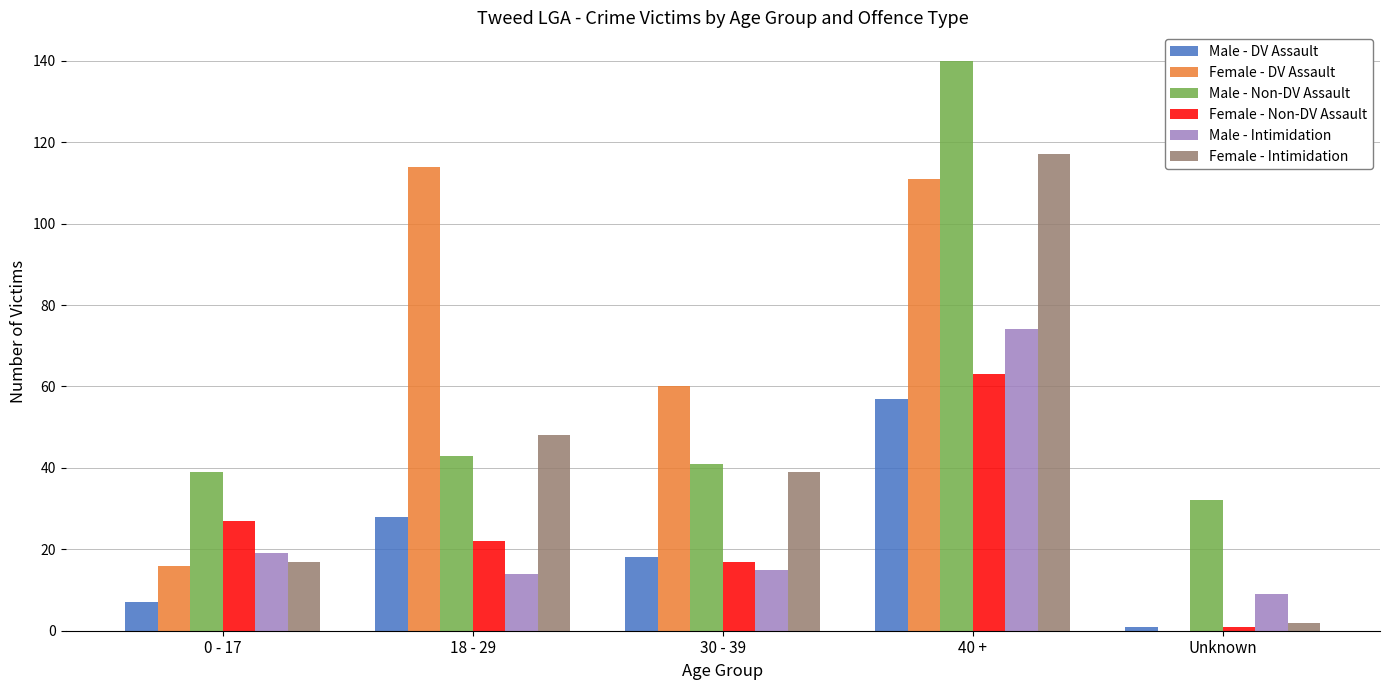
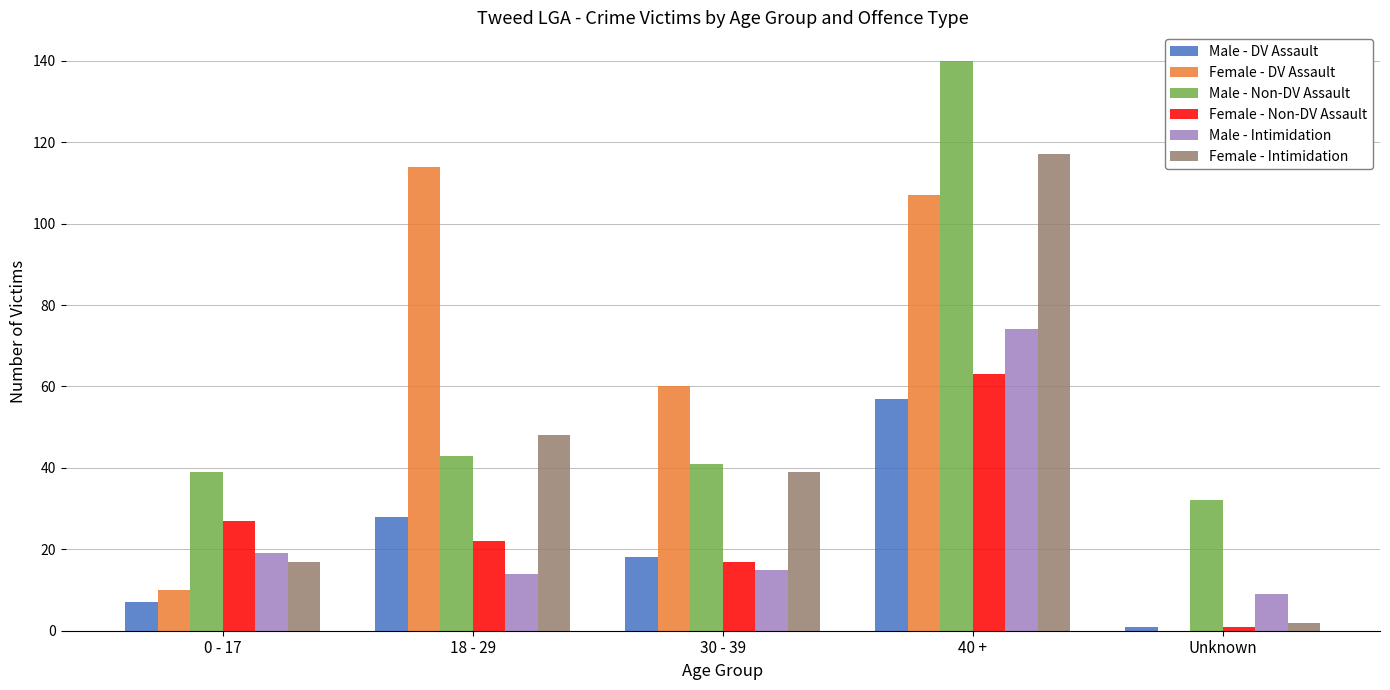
Female - DV Assault, 0 - 17: 16 -> 10
Female - DV Assault, 40 +: 111 -> 107
